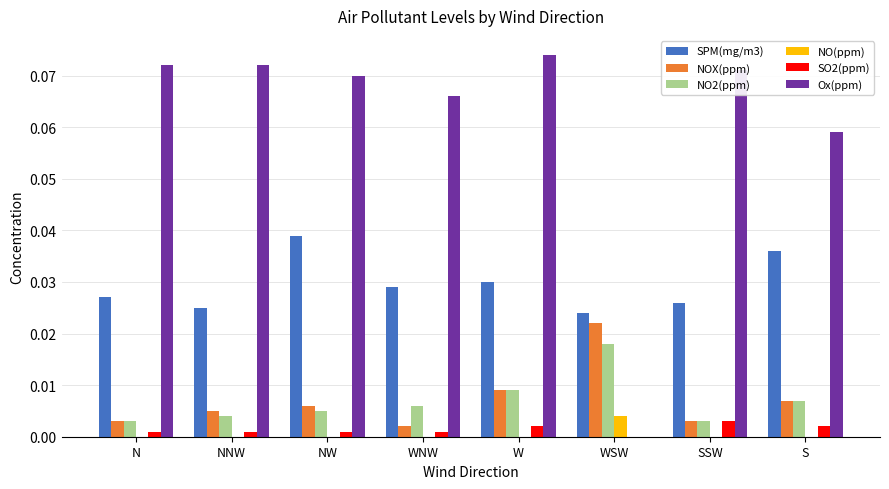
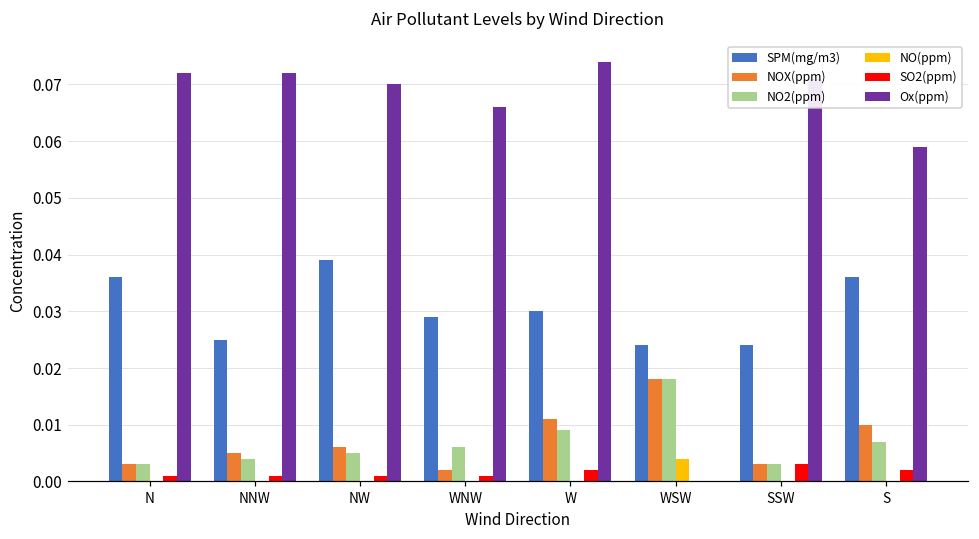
SPM(mg/m3), N: 0.027 -> 0.036
NOX(ppm), W: 0.009 -> 0.011
NOX(ppm), WSW: 0.022 -> 0.018
SPM(mg/m3), SSW: 0.026 -> 0.024
NOX(ppm), S: 0.007 -> 0.010
